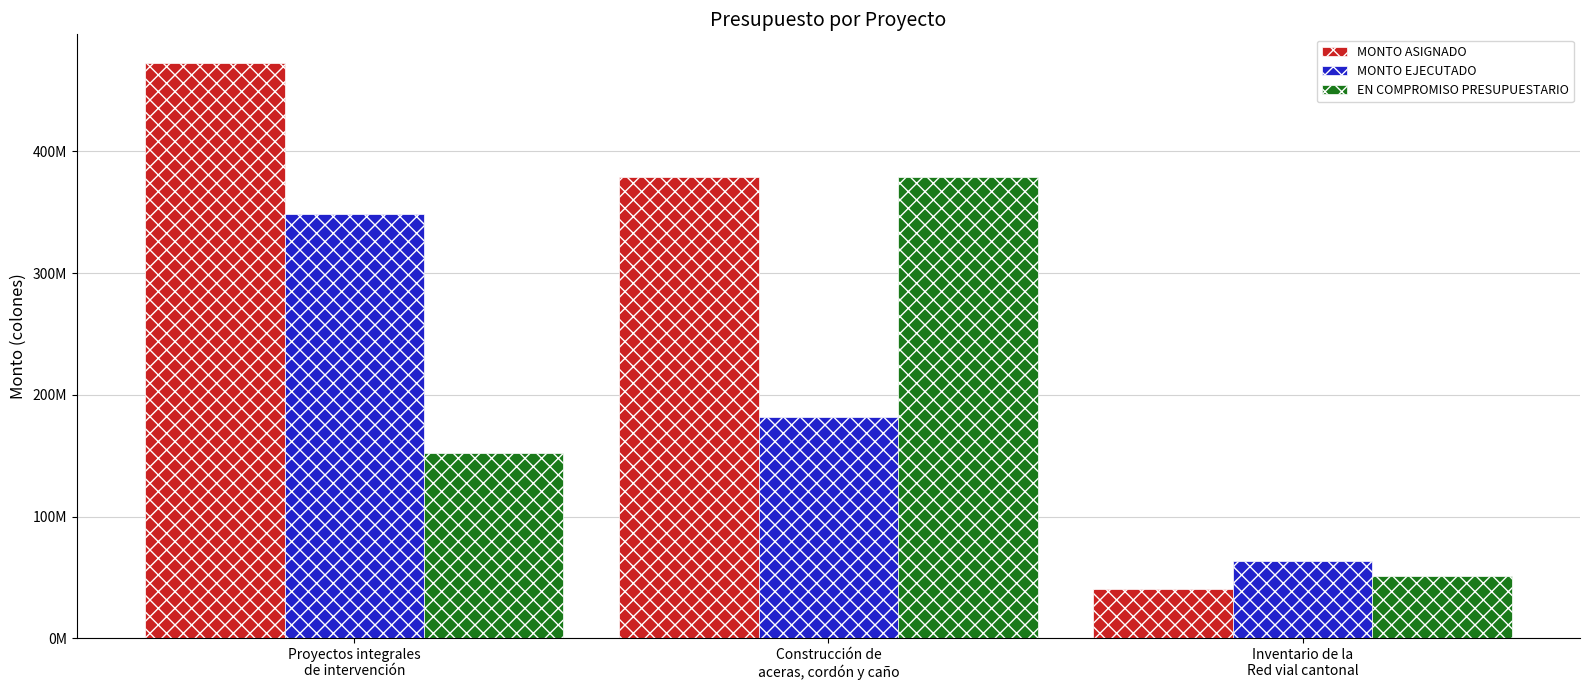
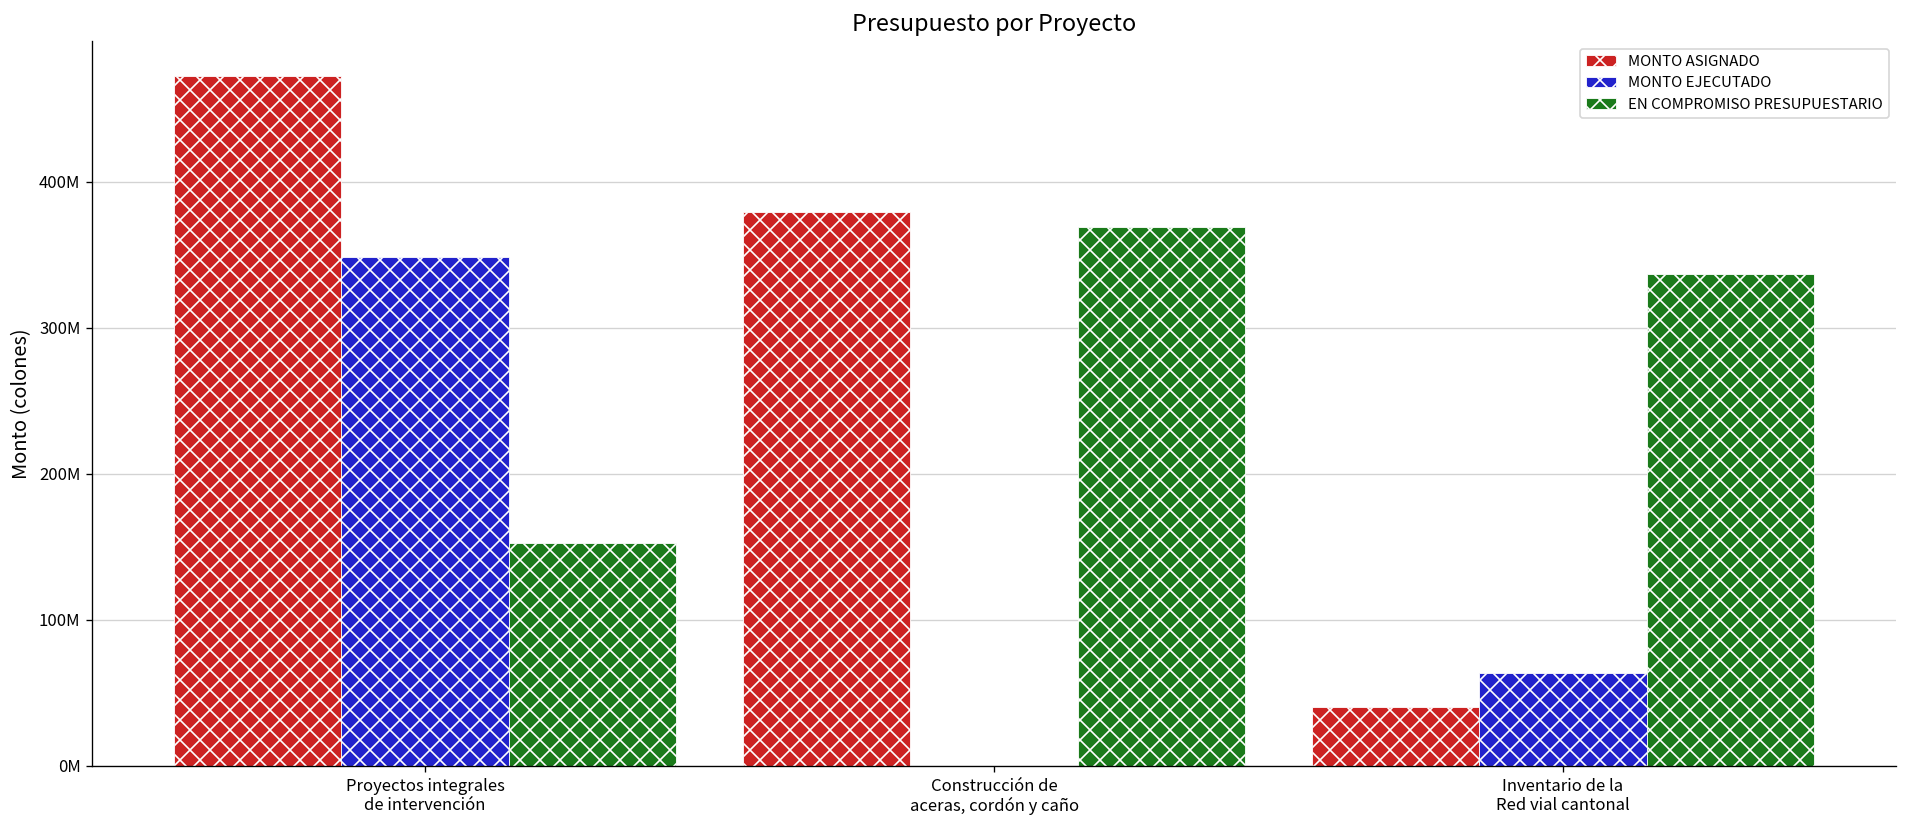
MONTO EJECUTADO, Construcción de aceras, cordón y caño: 181000000 -> 0
EN COMPROMISO PRESUPUESTARIO, Construcción de aceras, cordón y caño: 379000000 -> 369000000
EN COMPROMISO PRESUPUESTARIO, Inventario de la Red vial cantonal: 51000000 -> 337000000
